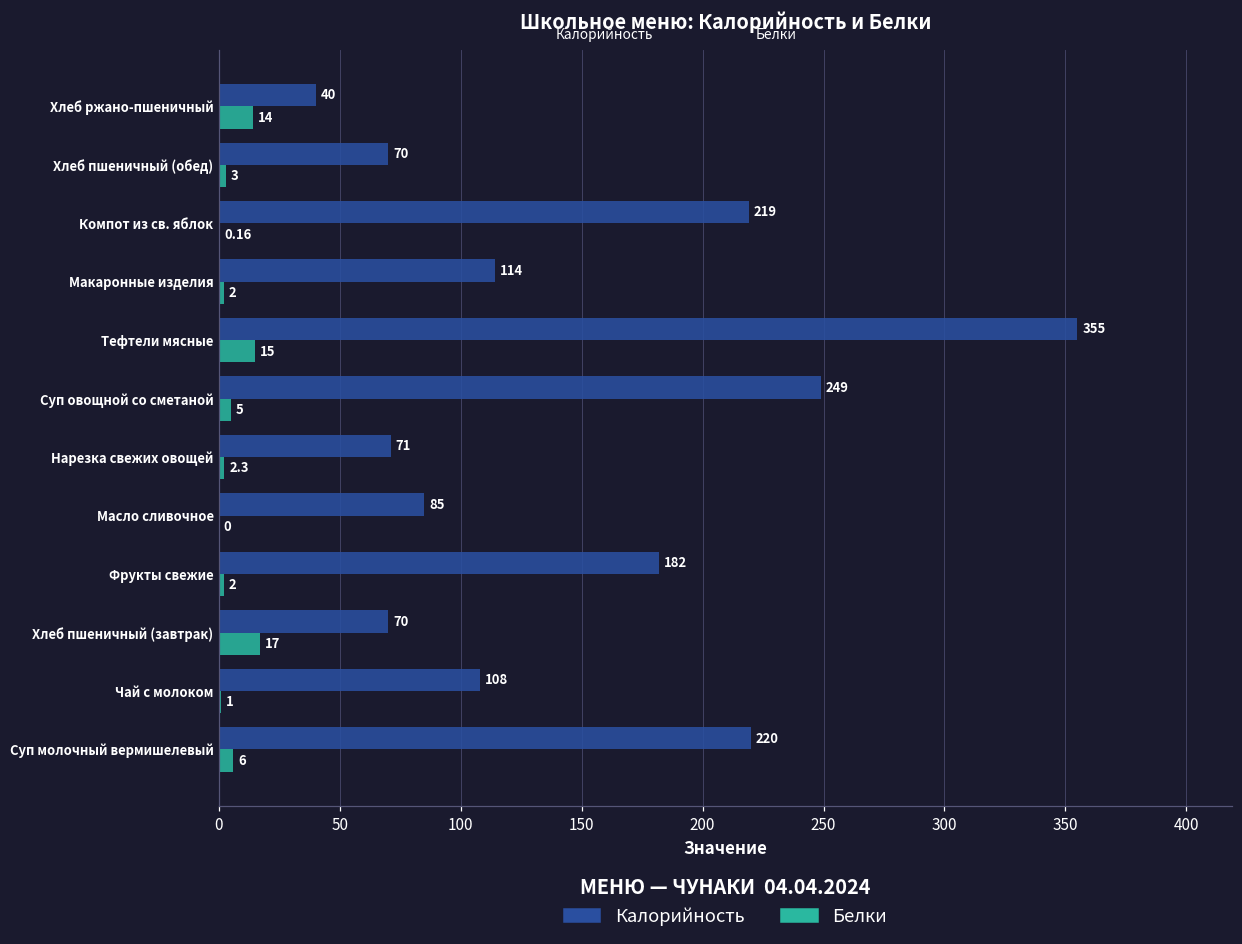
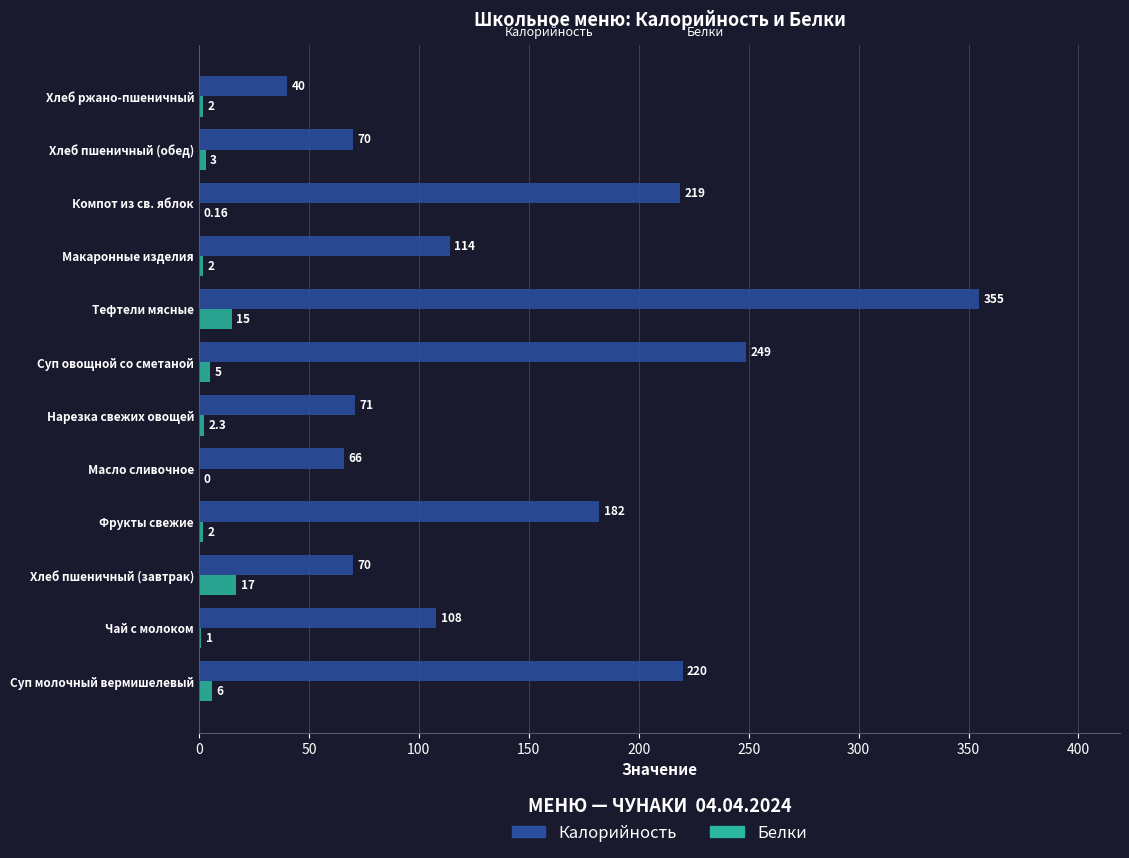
Белки, Хлеб ржано-пшеничный: 14 -> 2
Калорийность, Масло сливочное: 85 -> 66
